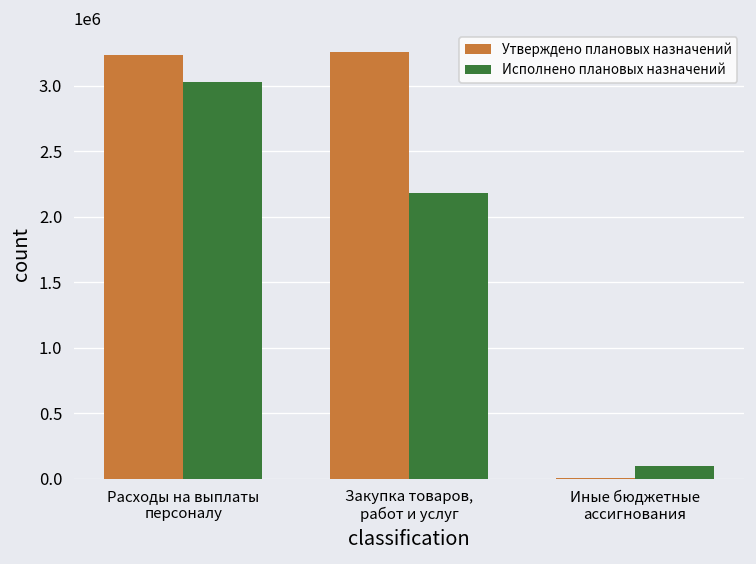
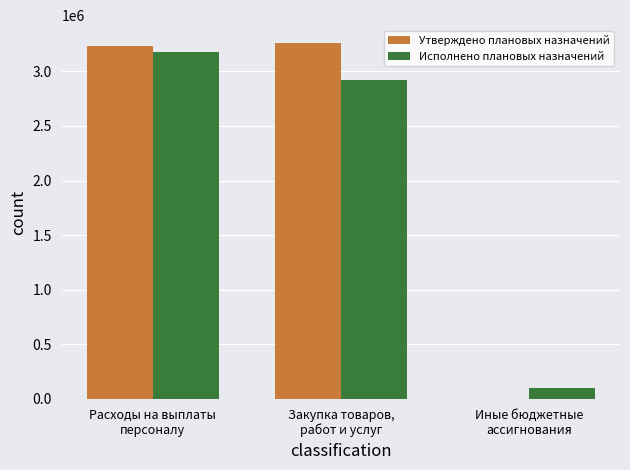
Исполнено плановых назначений, Расходы на выплаты персоналу: 3030000 -> 3180000
Исполнено плановых назначений, Закупка товаров, работ и услуг: 2180000 -> 2920000
